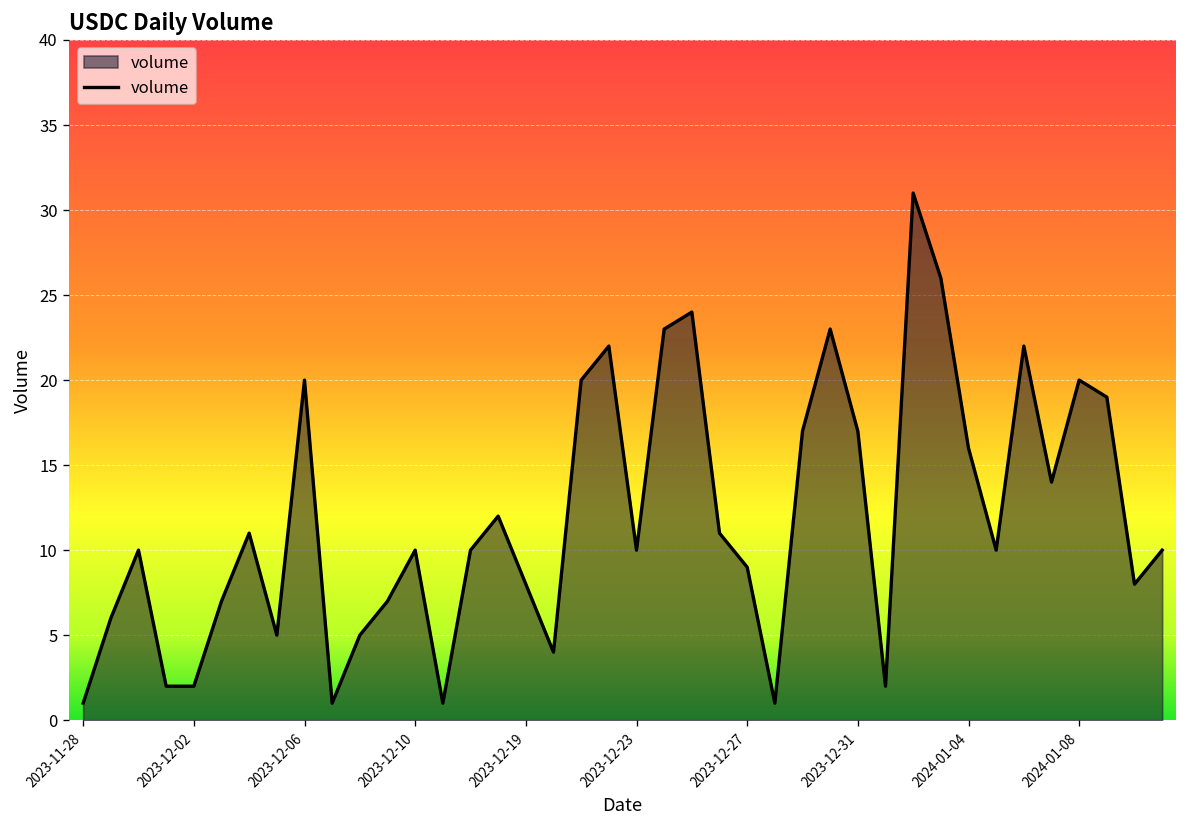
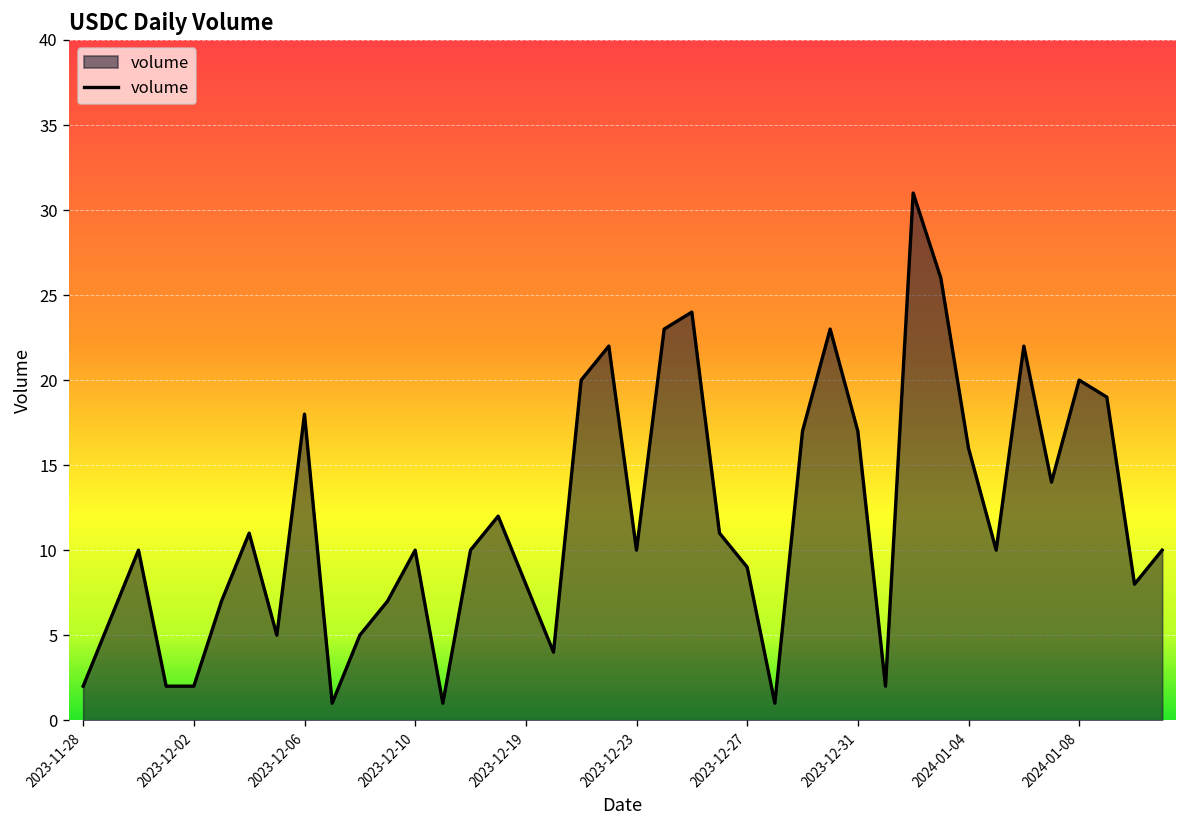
2023-11-28: 1 -> 2
2023-12-06: 20 -> 18
